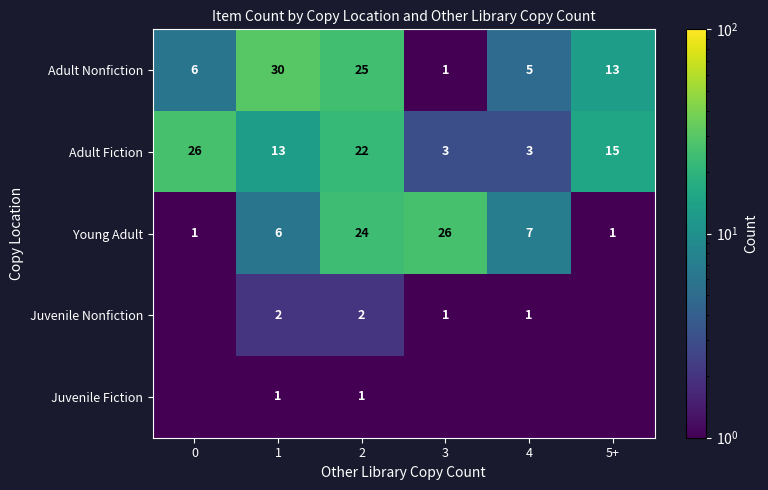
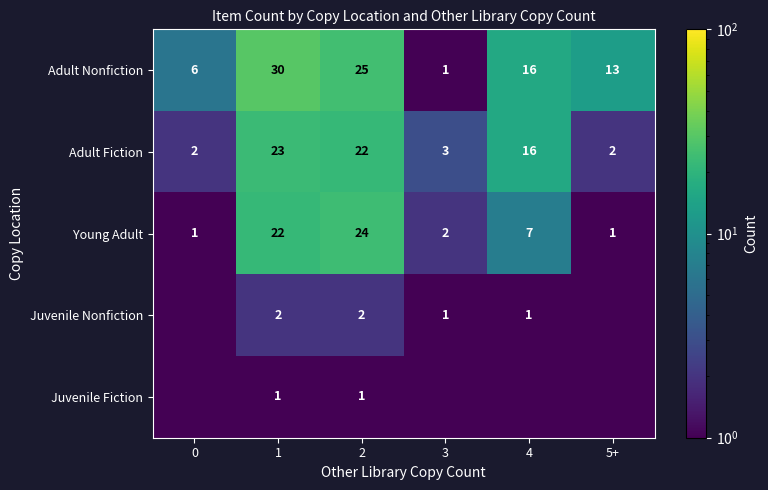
Adult Nonfiction, 4: 5 -> 16
Adult Fiction, 0: 26 -> 2
Adult Fiction, 1: 13 -> 23
Adult Fiction, 4: 3 -> 16
Adult Fiction, 5+: 15 -> 2
Young Adult, 1: 6 -> 22
Young Adult, 3: 26 -> 2
